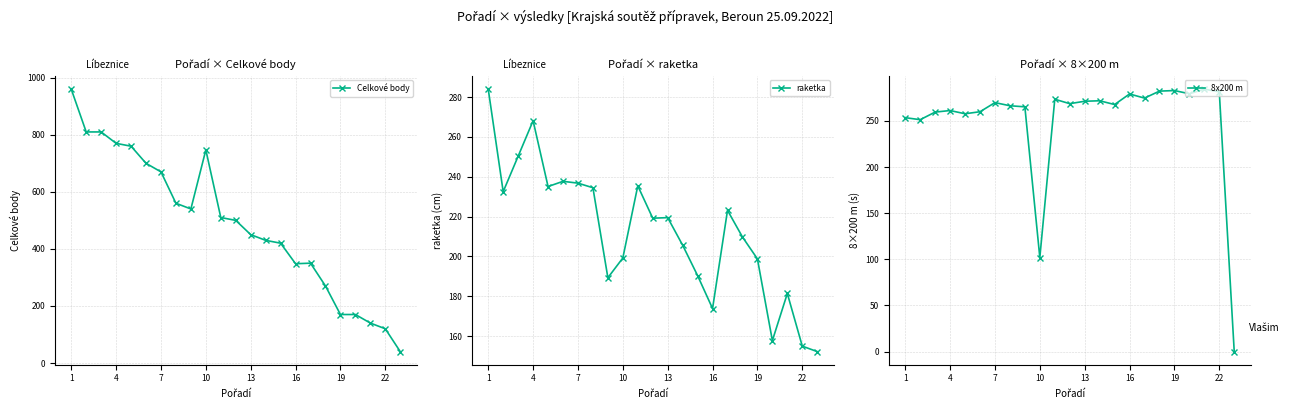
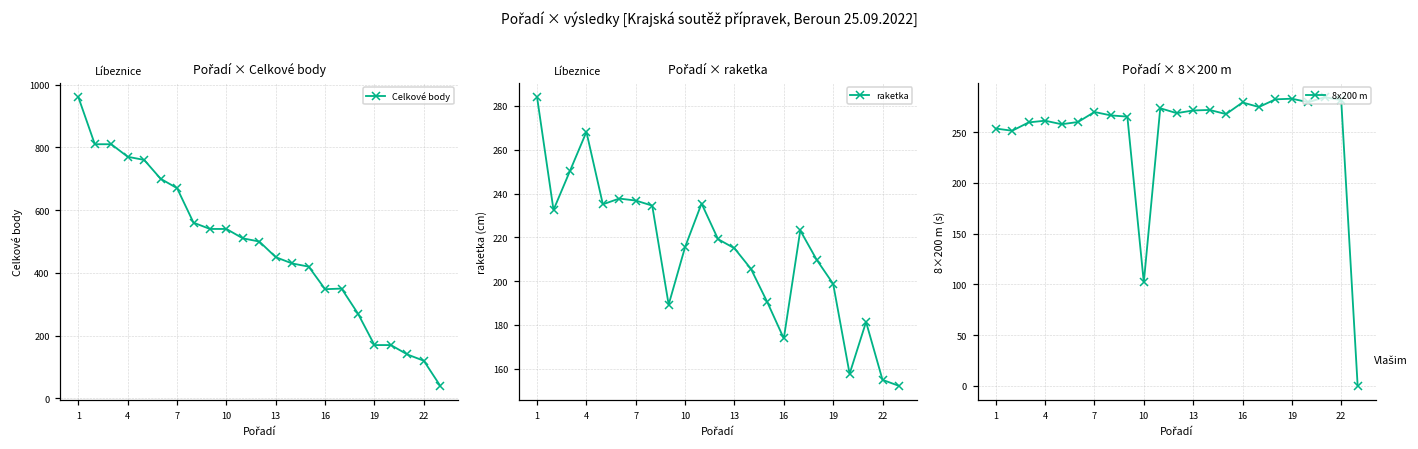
Pořadí × Celkové body, 10: 750 -> 540
Pořadí × raketka, 10: 199 -> 216
Pořadí × raketka, 13: 219 -> 215
